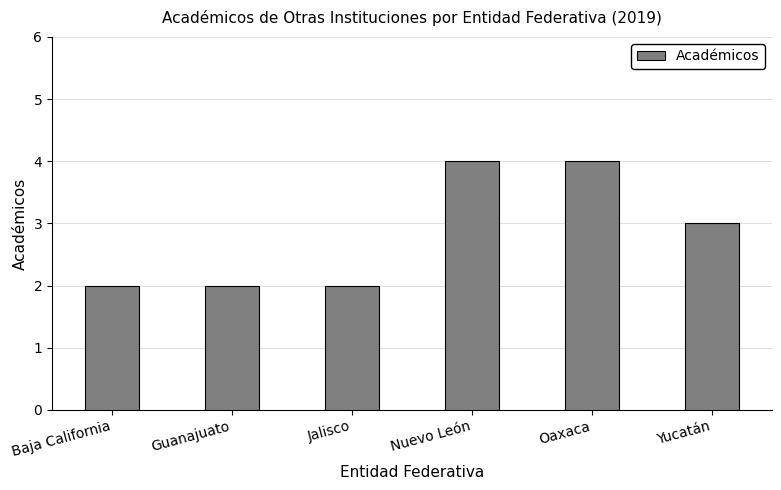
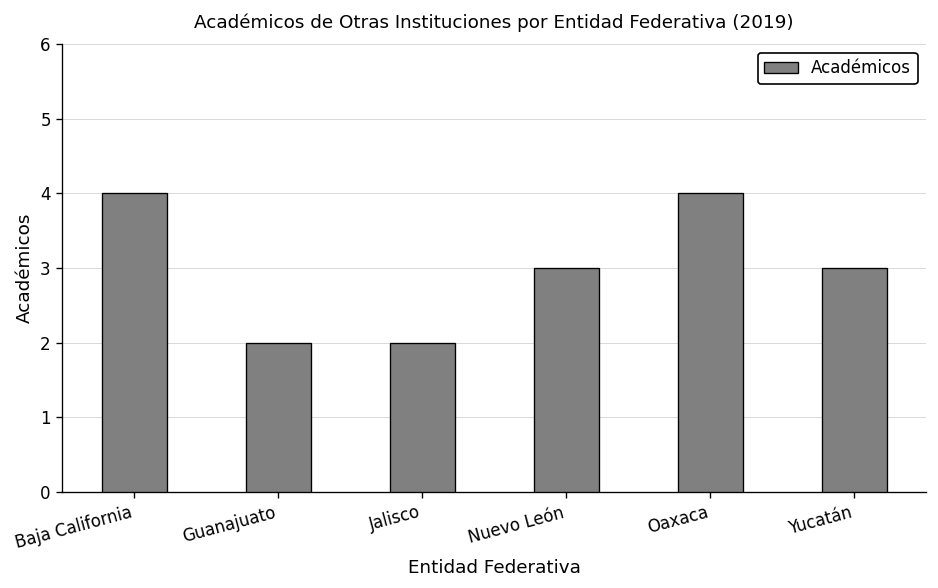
Baja California: 2 -> 4
Nuevo León: 4 -> 3
